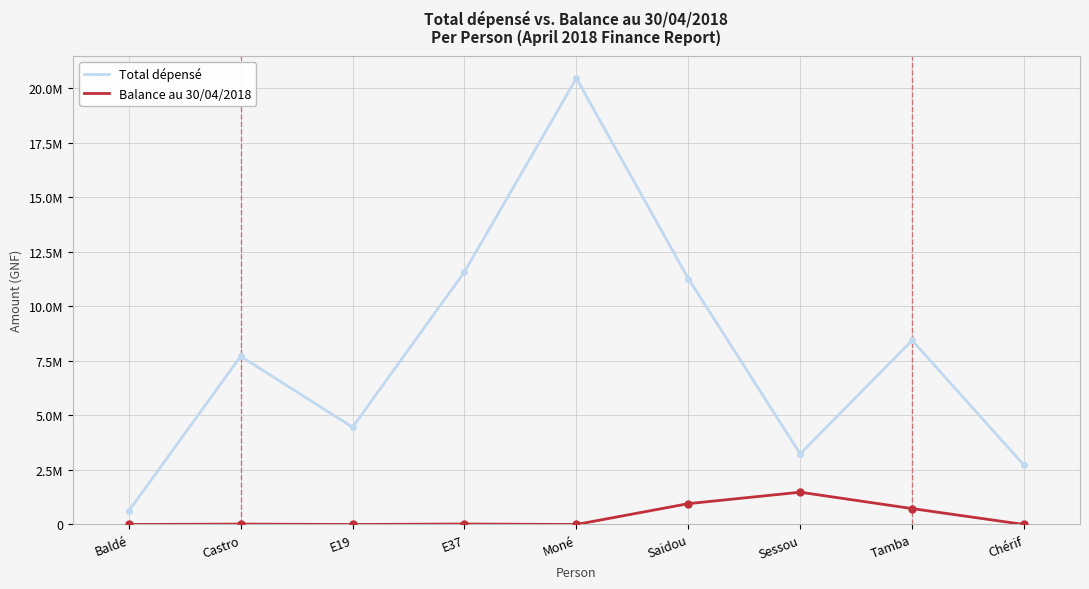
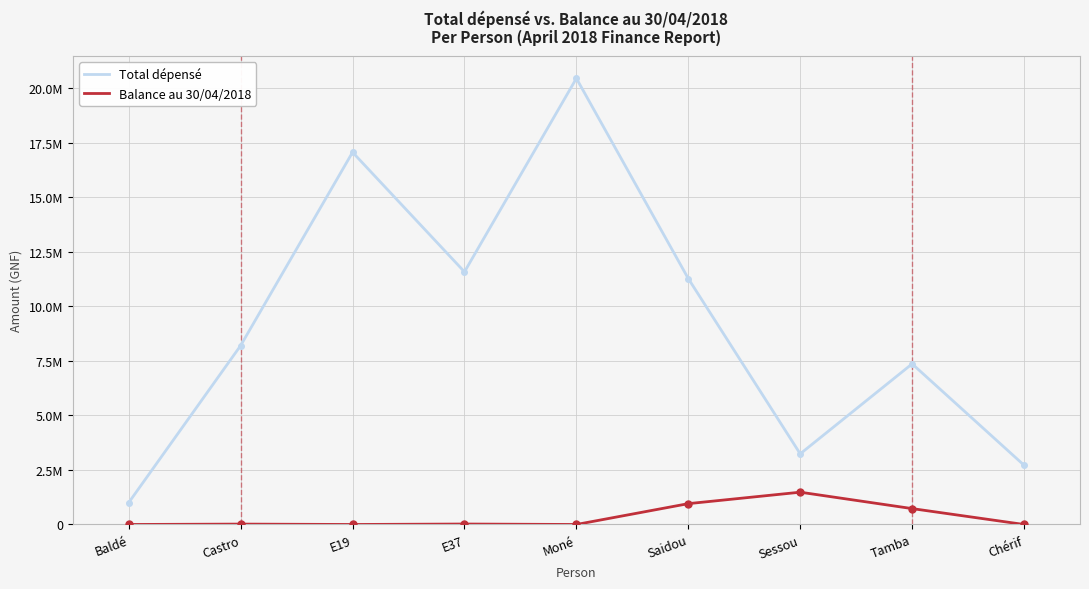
Total dépensé, Baldé: 600000 -> 1000000
Total dépensé, Castro: 7700000 -> 8200000
Total dépensé, E19: 4500000 -> 17100000
Total dépensé, Tamba: 8400000 -> 7400000
